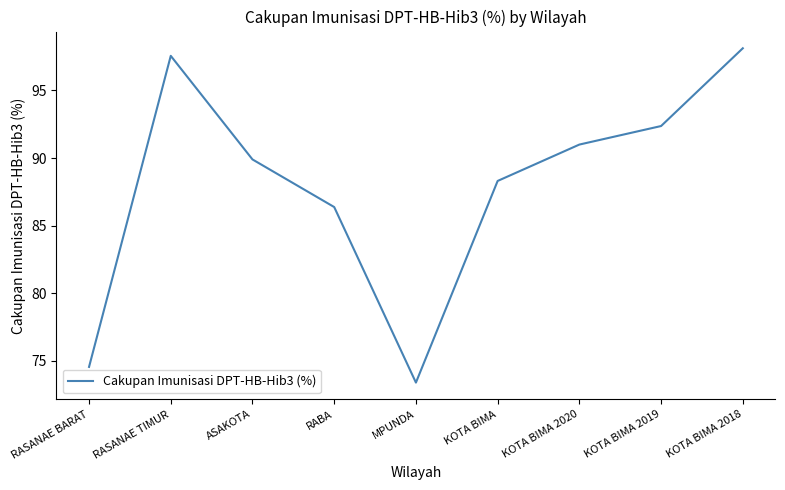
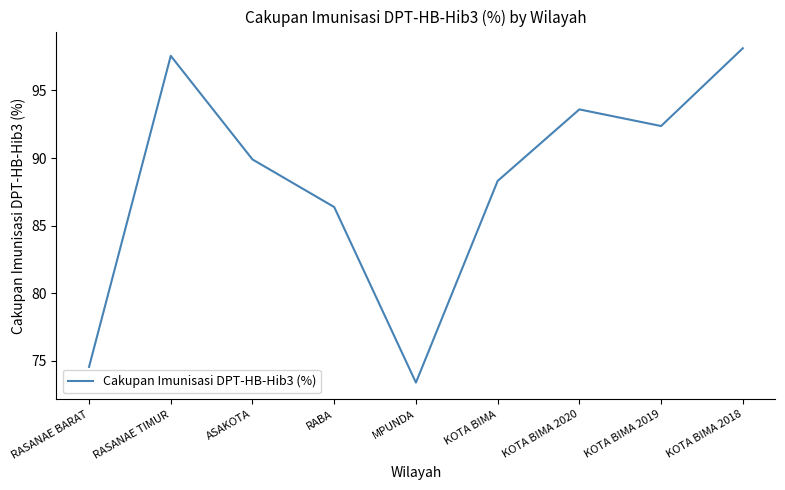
KOTA BIMA 2020: 91.0 -> 93.6
